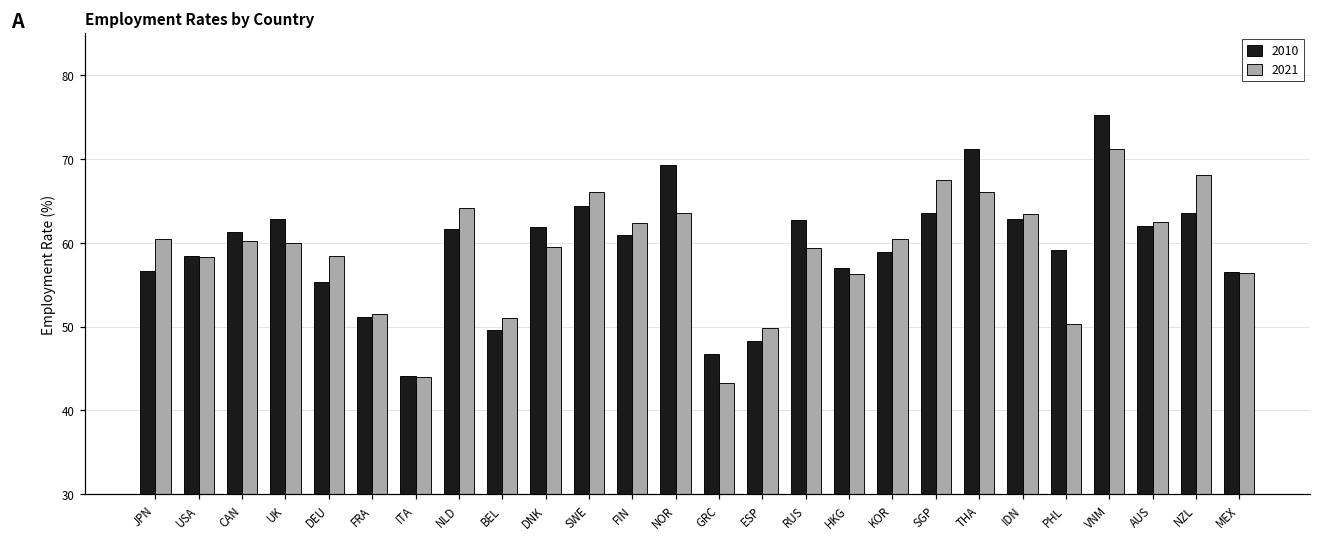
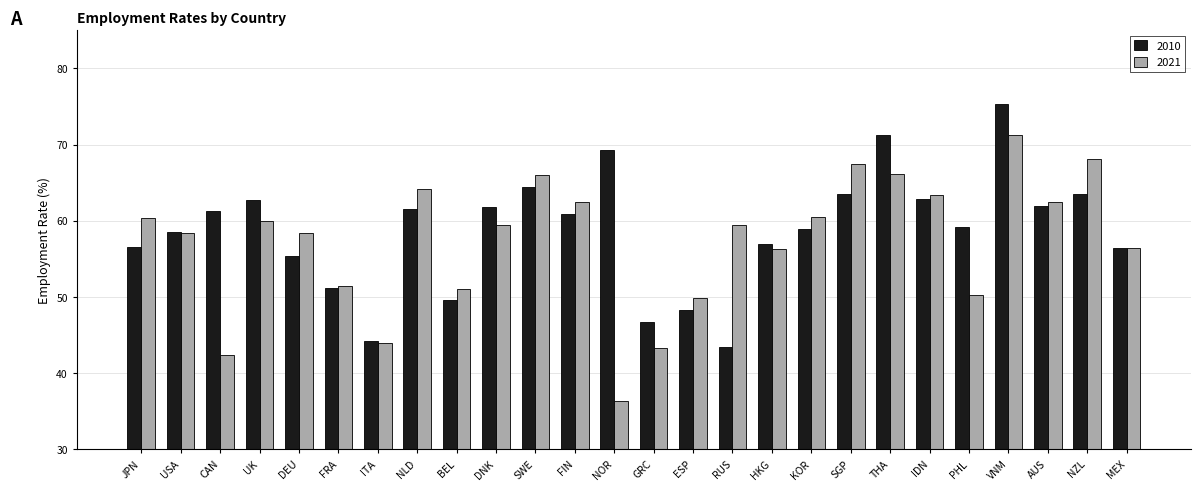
2021, CAN: 60 -> 42
2021, NOR: 64 -> 36
2010, RUS: 63 -> 44
